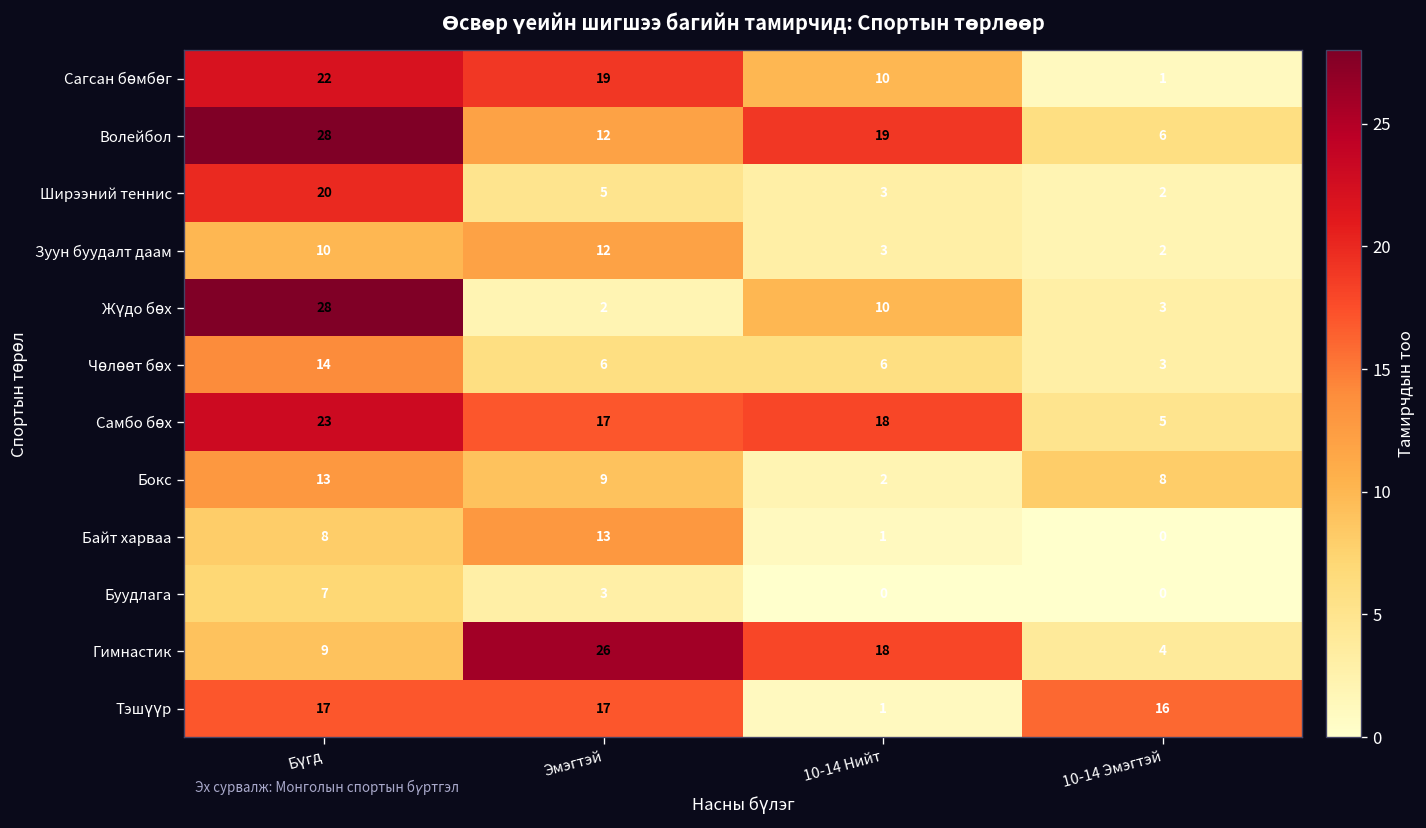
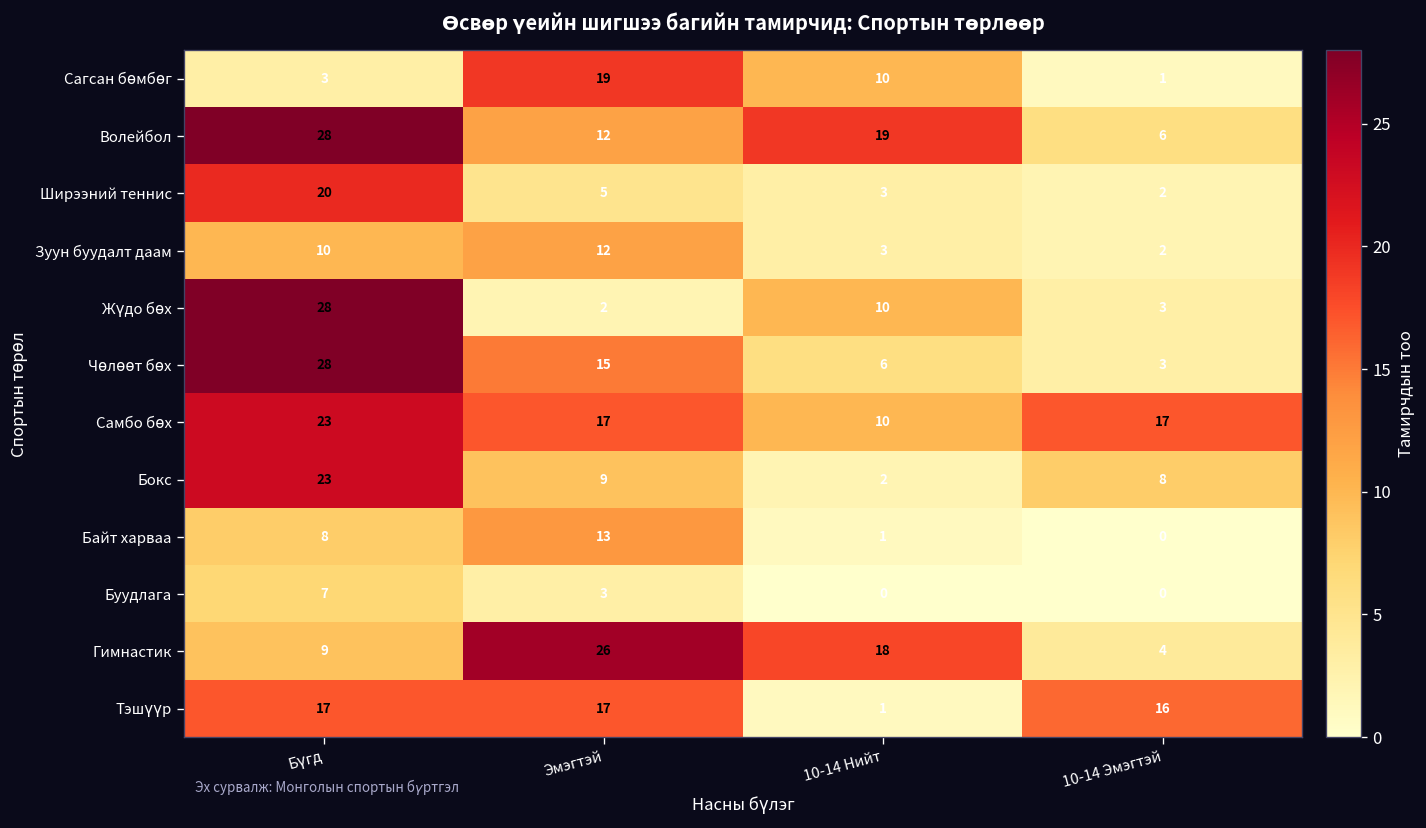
Сагсан бөмбөг, Бүгд: 22 -> 3
Чөлөөт бөх, Бүгд: 14 -> 28
Чөлөөт бөх, Эмэгтэй: 6 -> 15
Самбо бөх, 10-14 Нийт: 18 -> 10
Самбо бөх, 10-14 Эмэгтэй: 5 -> 17
Бокс, Бүгд: 13 -> 23
